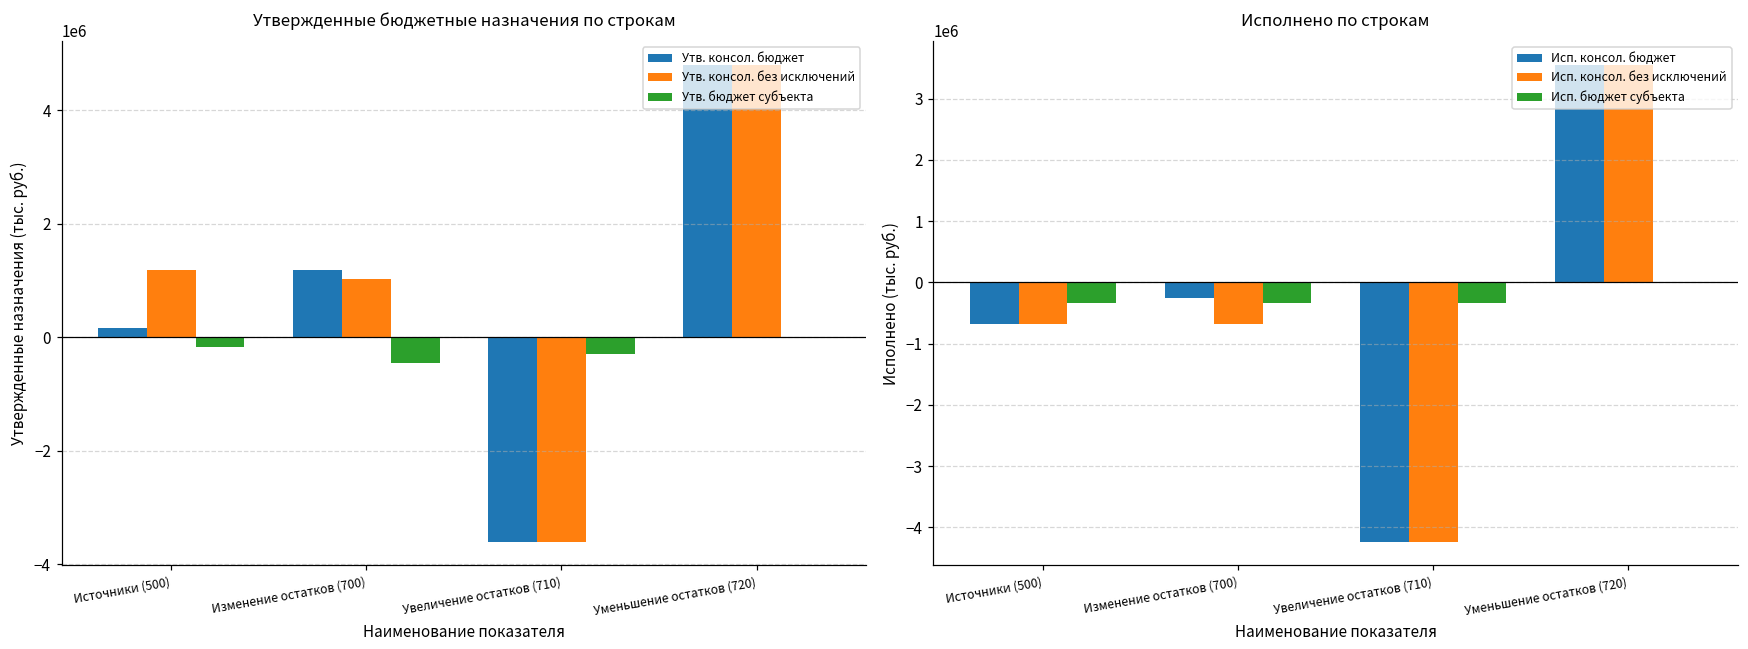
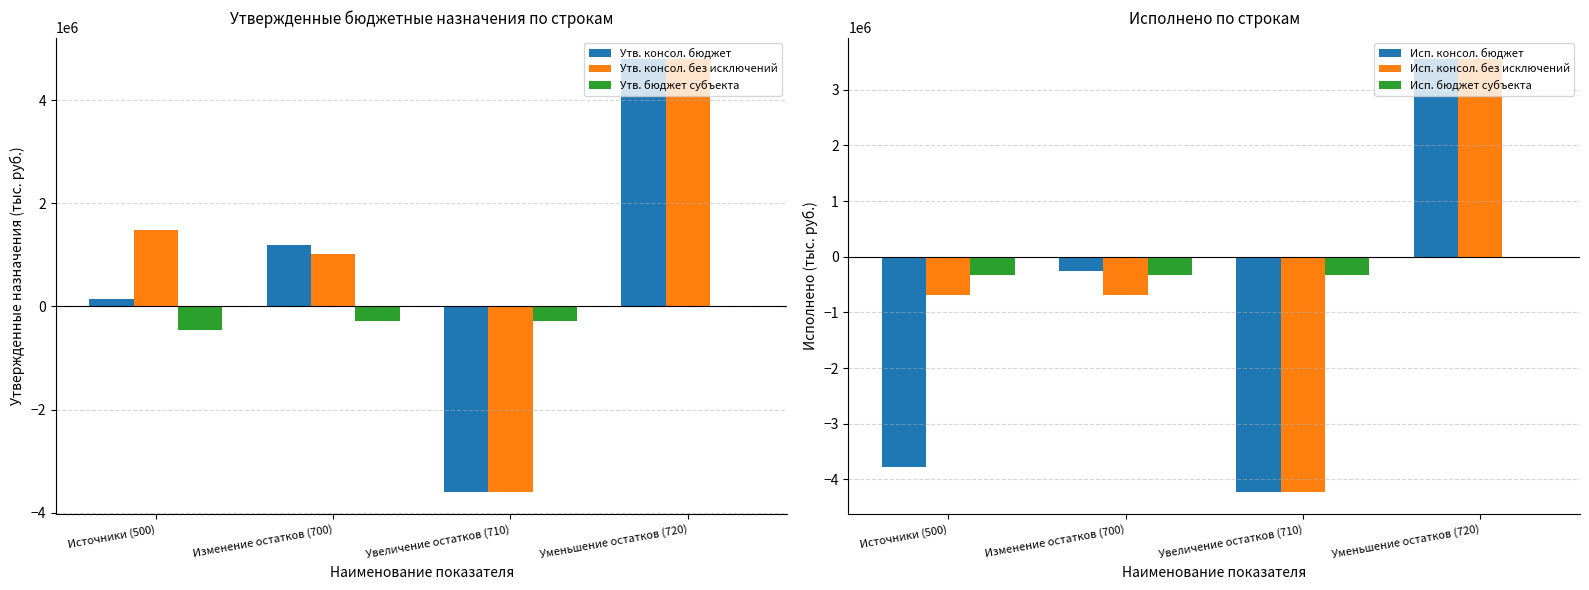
Утвержденные бюджетные назначения по строкам, Утв. консол. без исключений, Источники (500): 1200000 -> 1500000
Утвержденные бюджетные назначения по строкам, Утв. бюджет субъекта, Источники (500): -200000 -> -500000
Утвержденные бюджетные назначения по строкам, Утв. бюджет субъекта, Изменение остатков (700): -500000 -> -300000
Исполнено по строкам, Исп. консол. бюджет, Источники (500): -700000 -> -3800000
